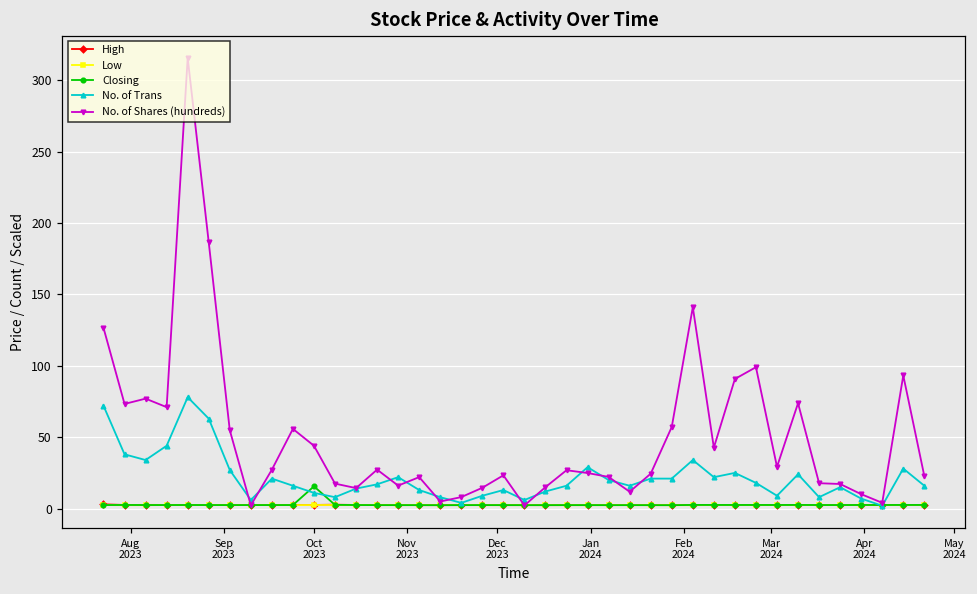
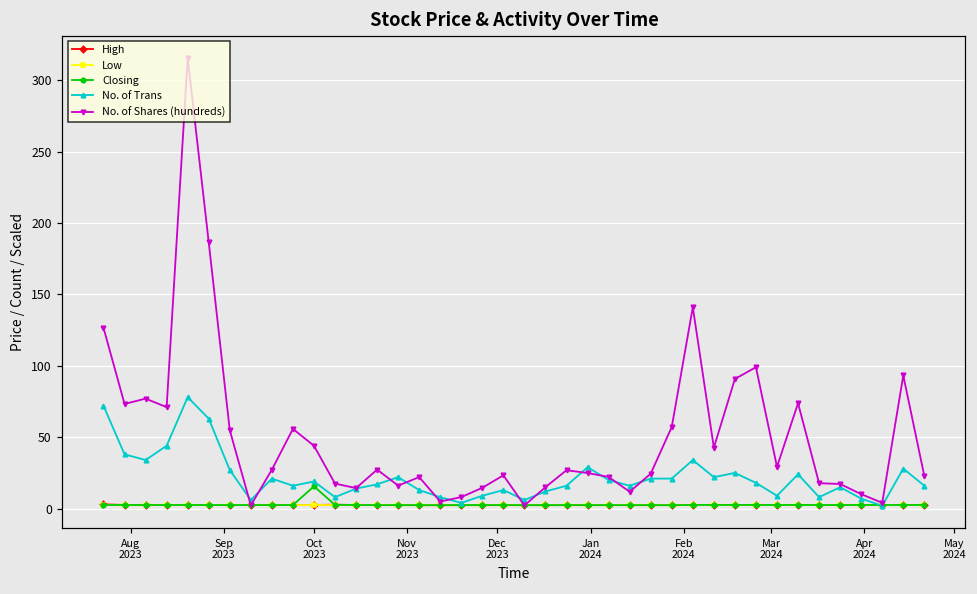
No. of Trans, Oct 2023: 11 -> 19
